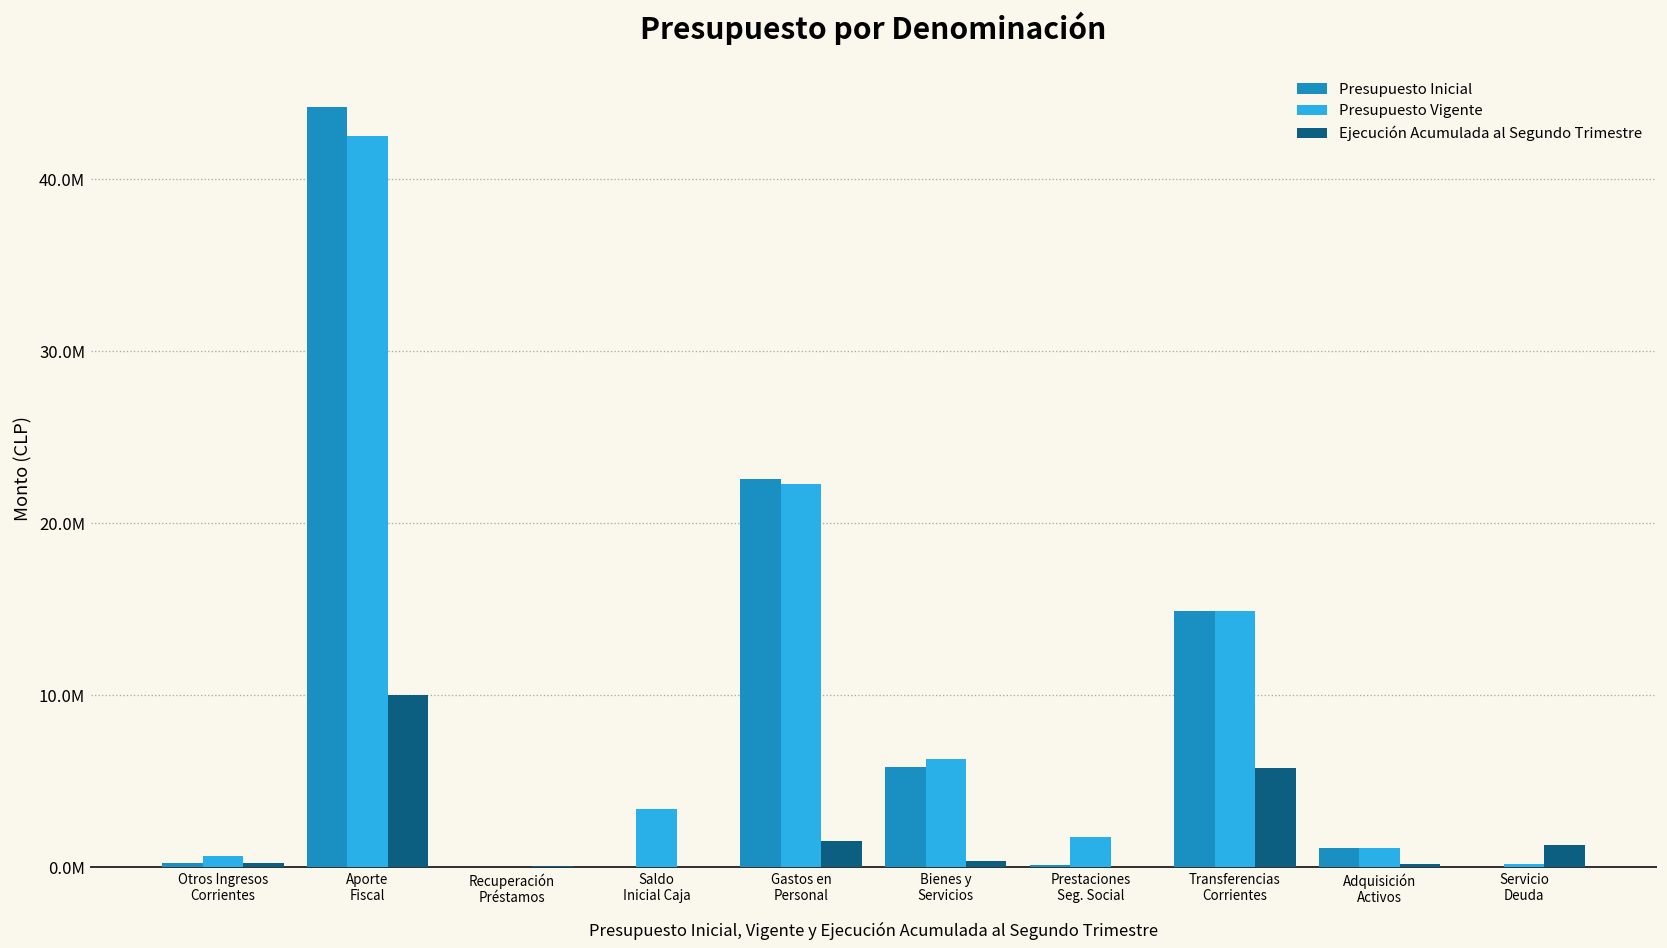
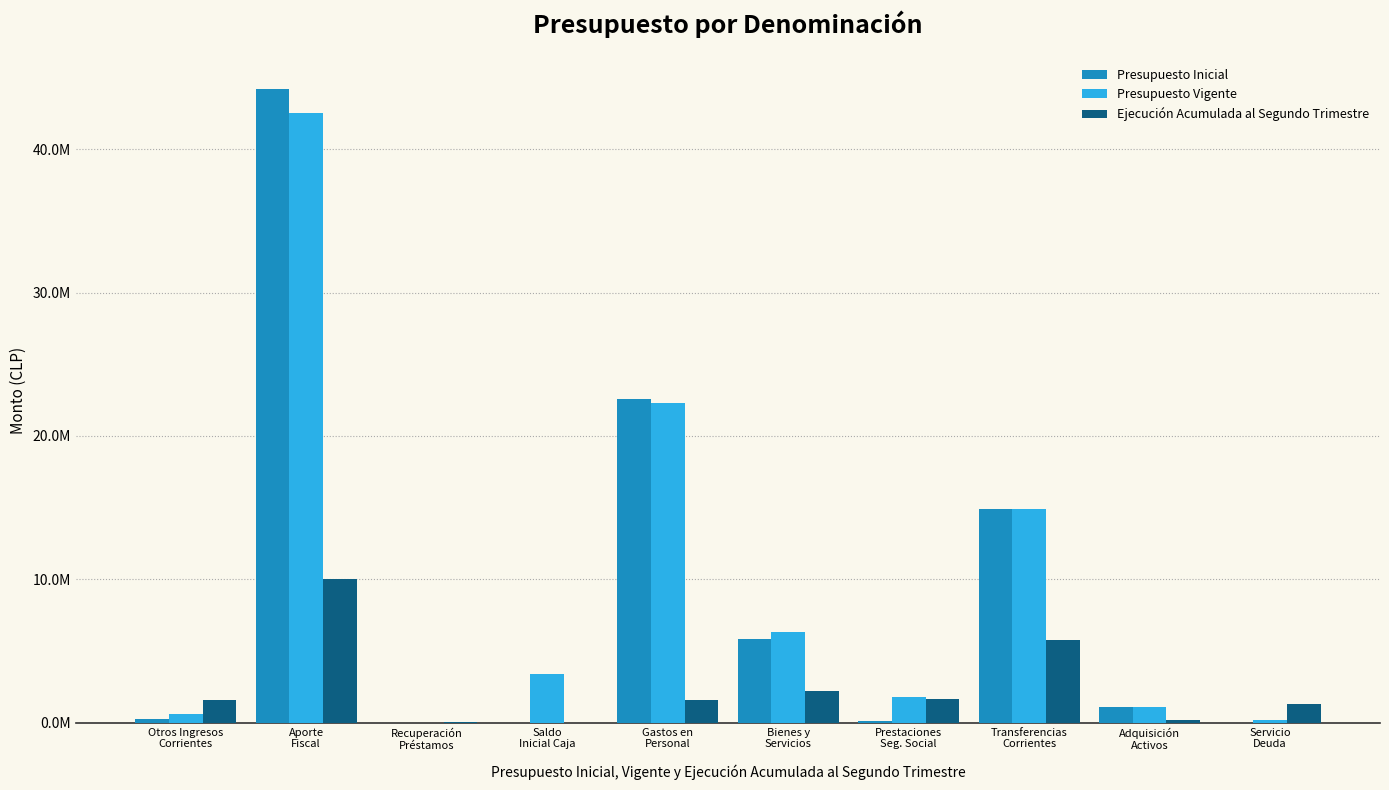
Ejecución Acumulada al Segundo Trimestre, Otros Ingresos Corrientes: 300000 -> 1600000
Ejecución Acumulada al Segundo Trimestre, Bienes y Servicios: 400000 -> 2200000
Ejecución Acumulada al Segundo Trimestre, Prestaciones Seg. Social: 0 -> 1700000
